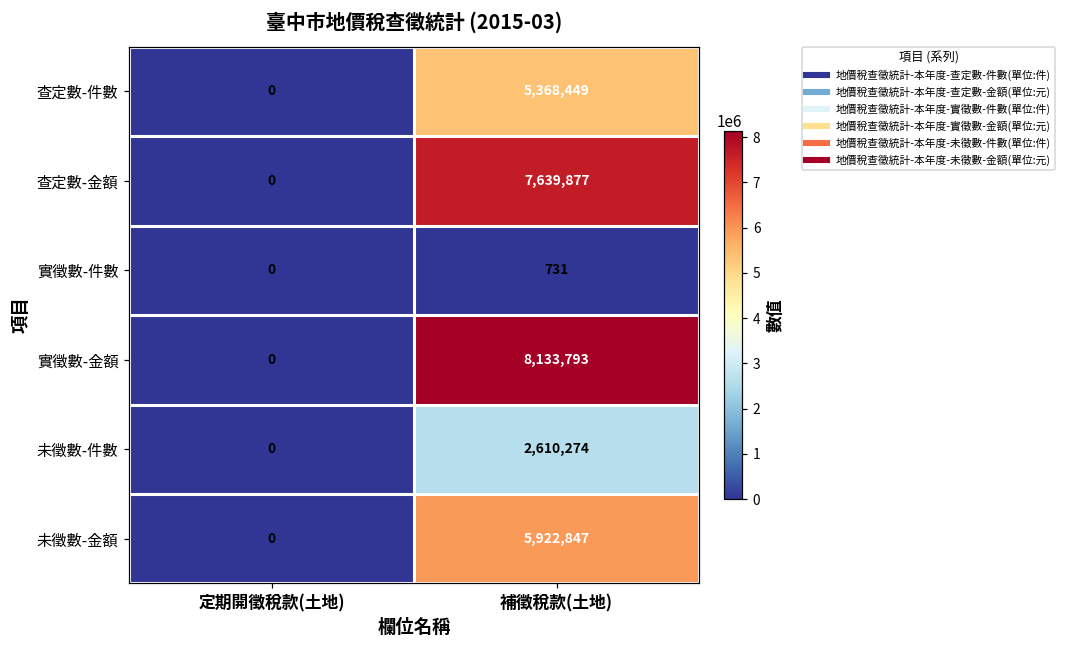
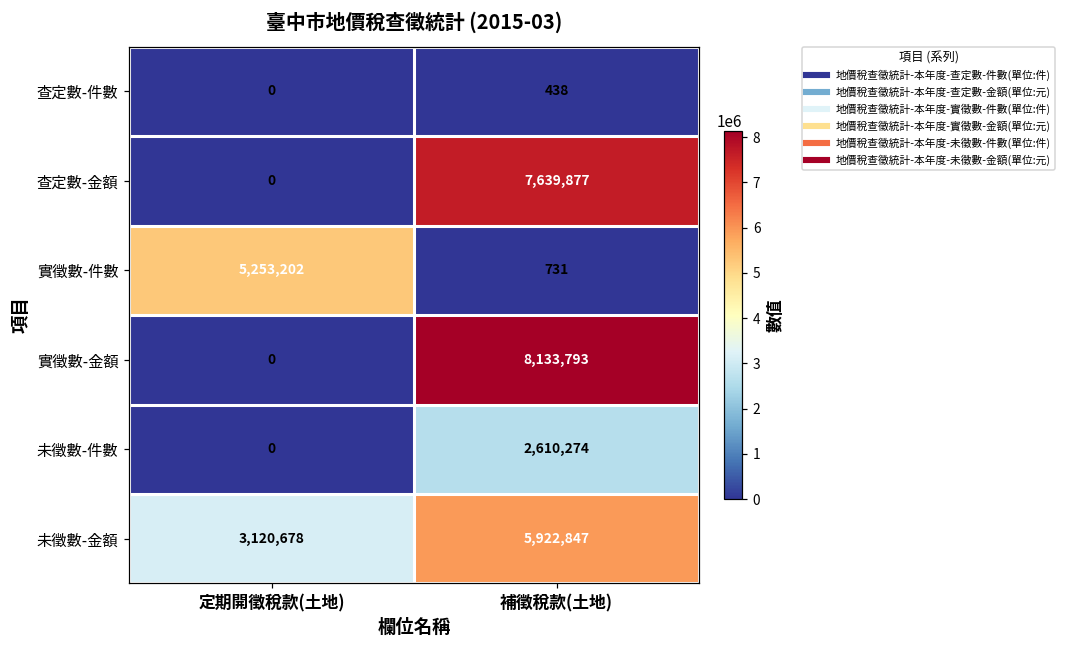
查定數-件數, 補徵稅款(土地): 5,368,449 -> 438
實徵數-件數, 定期開徵稅款(土地): 0 -> 5,253,202
未徵數-金額, 定期開徵稅款(土地): 0 -> 3,120,678
